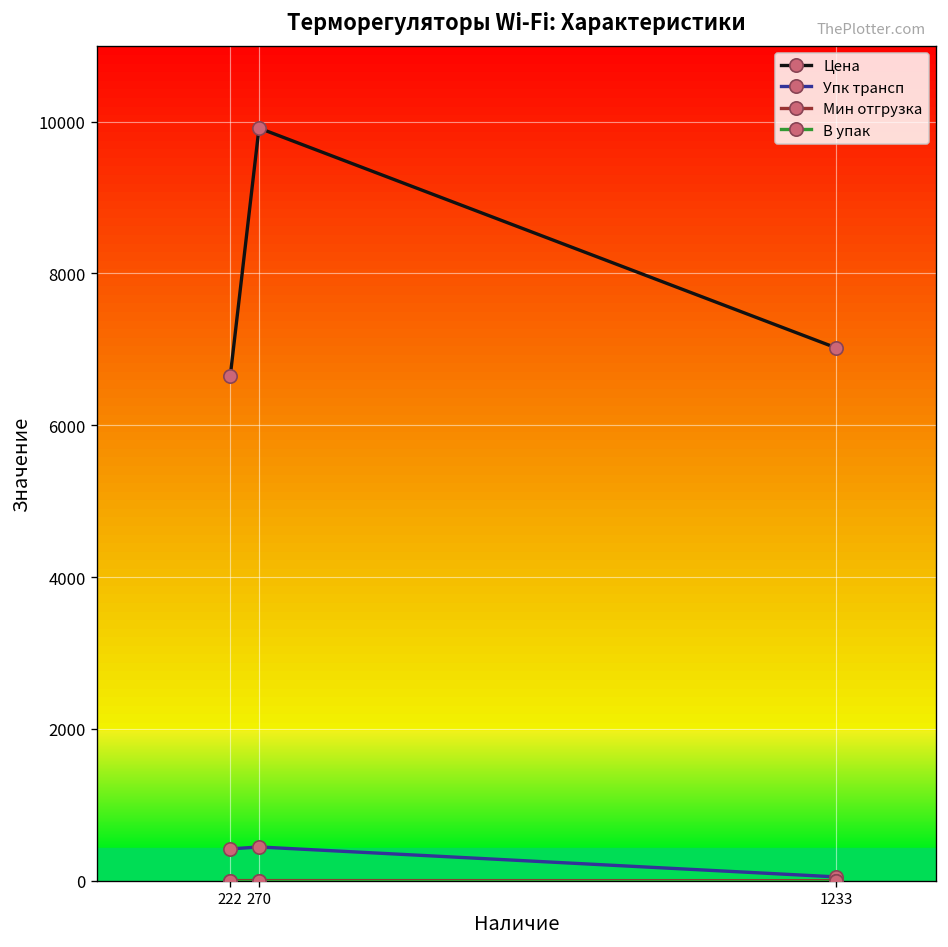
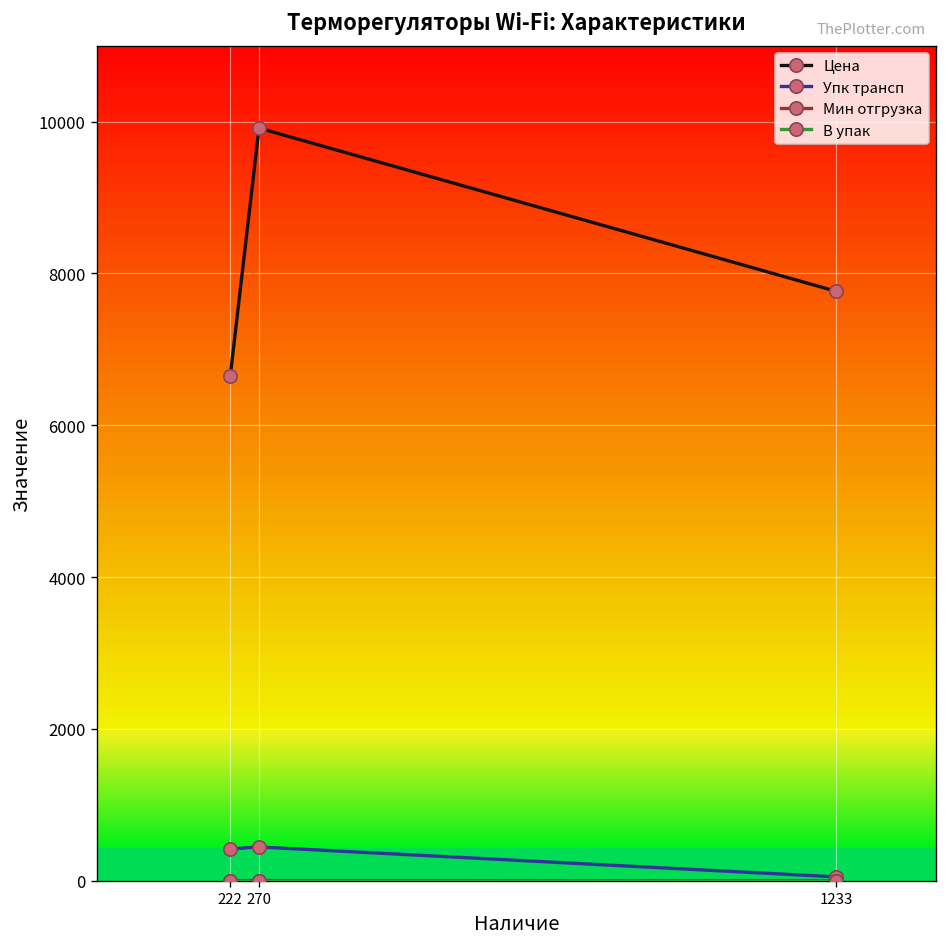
Цена, 1233: 7000 -> 7800
